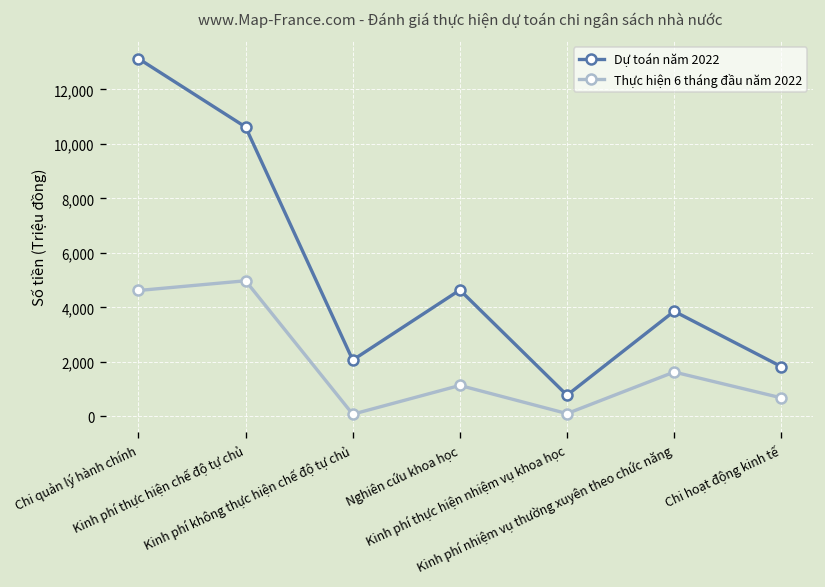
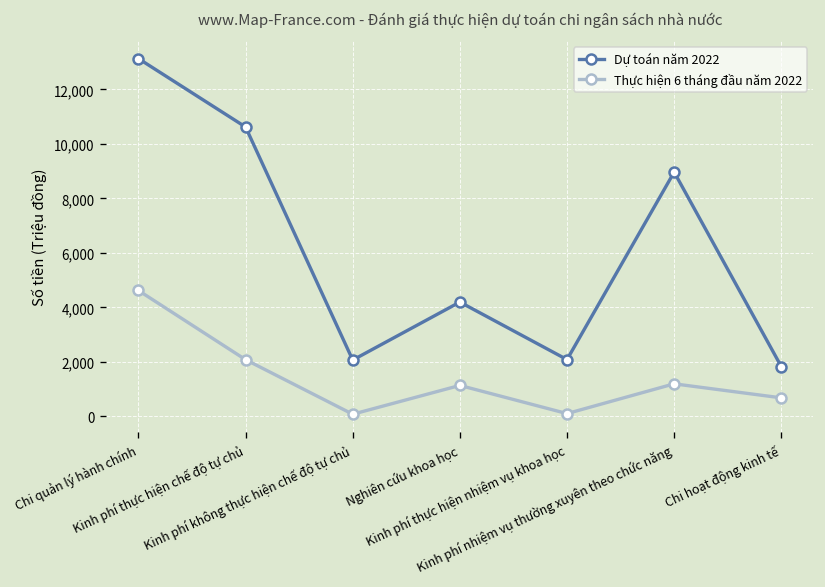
Thực hiện 6 tháng đầu năm 2022, Kinh phí thực hiện chế độ tự chủ: 5,000 -> 2,100
Dự toán năm 2022, Nghiên cứu khoa học: 4,600 -> 4,200
Dự toán năm 2022, Kinh phí thực hiện nhiệm vụ khoa học: 800 -> 2,100
Dự toán năm 2022, Kinh phí nhiệm vụ thường xuyên theo chức năng: 3,900 -> 9,000
Thực hiện 6 tháng đầu năm 2022, Kinh phí nhiệm vụ thường xuyên theo chức năng: 1,600 -> 1,200
